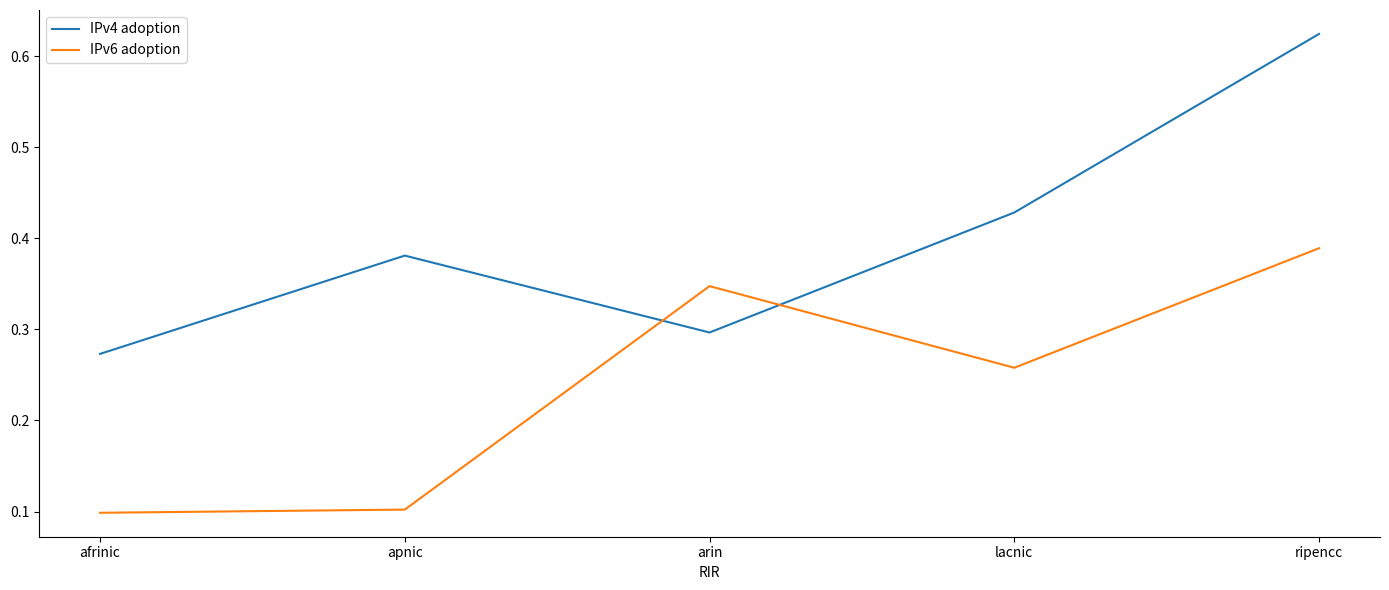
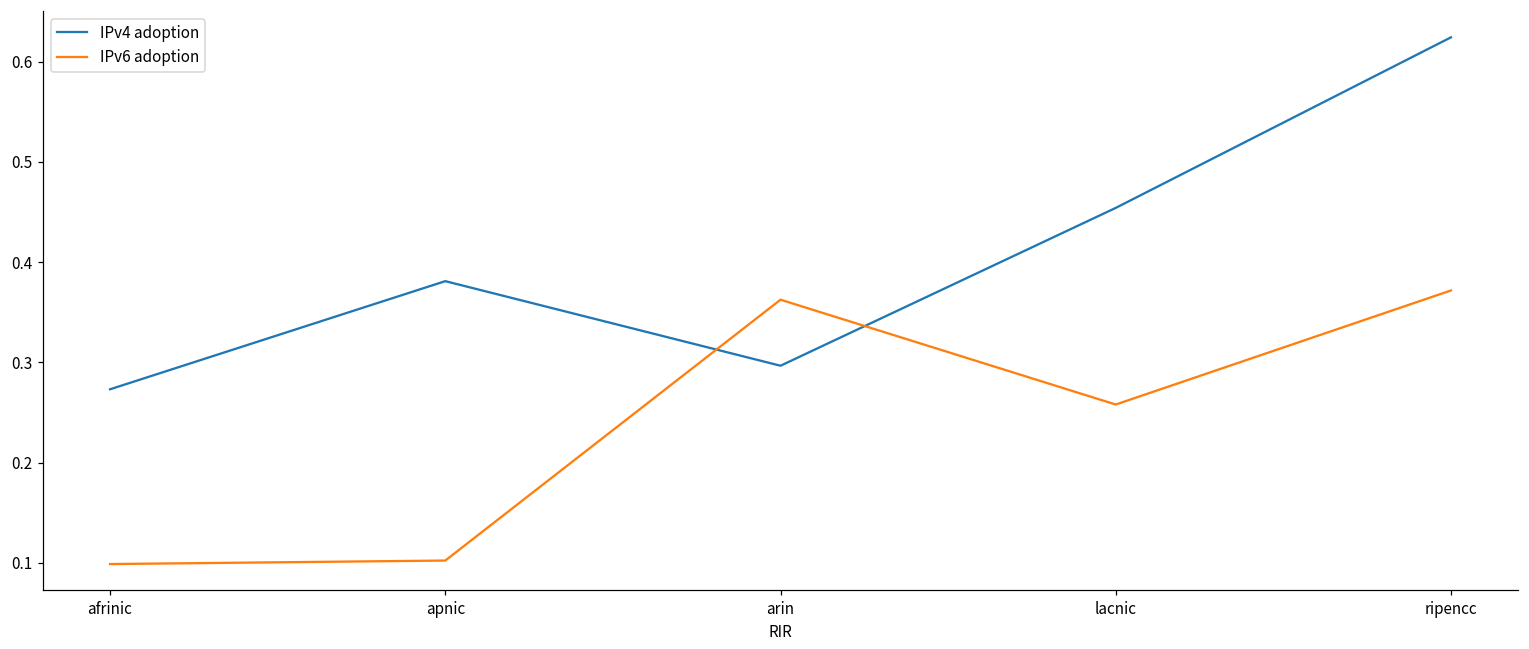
IPv6 adoption, arin: 0.35 -> 0.36
IPv4 adoption, lacnic: 0.43 -> 0.45
IPv6 adoption, ripencc: 0.39 -> 0.37
